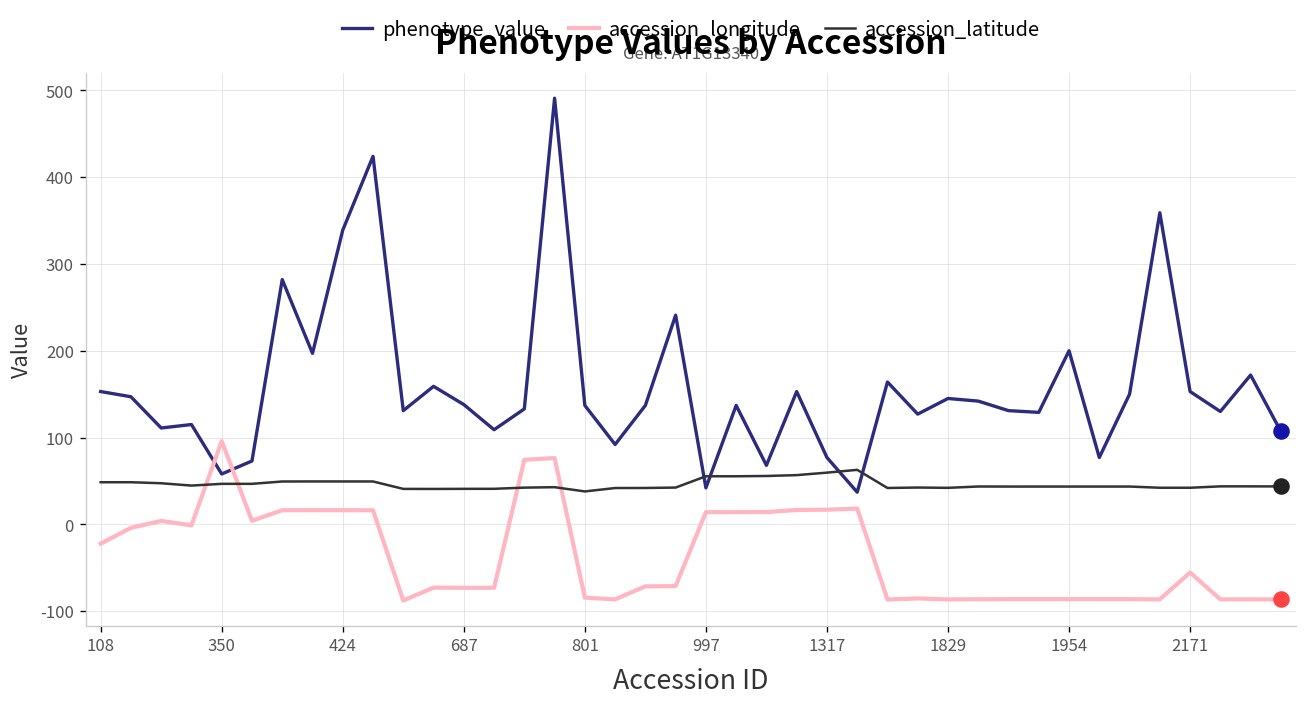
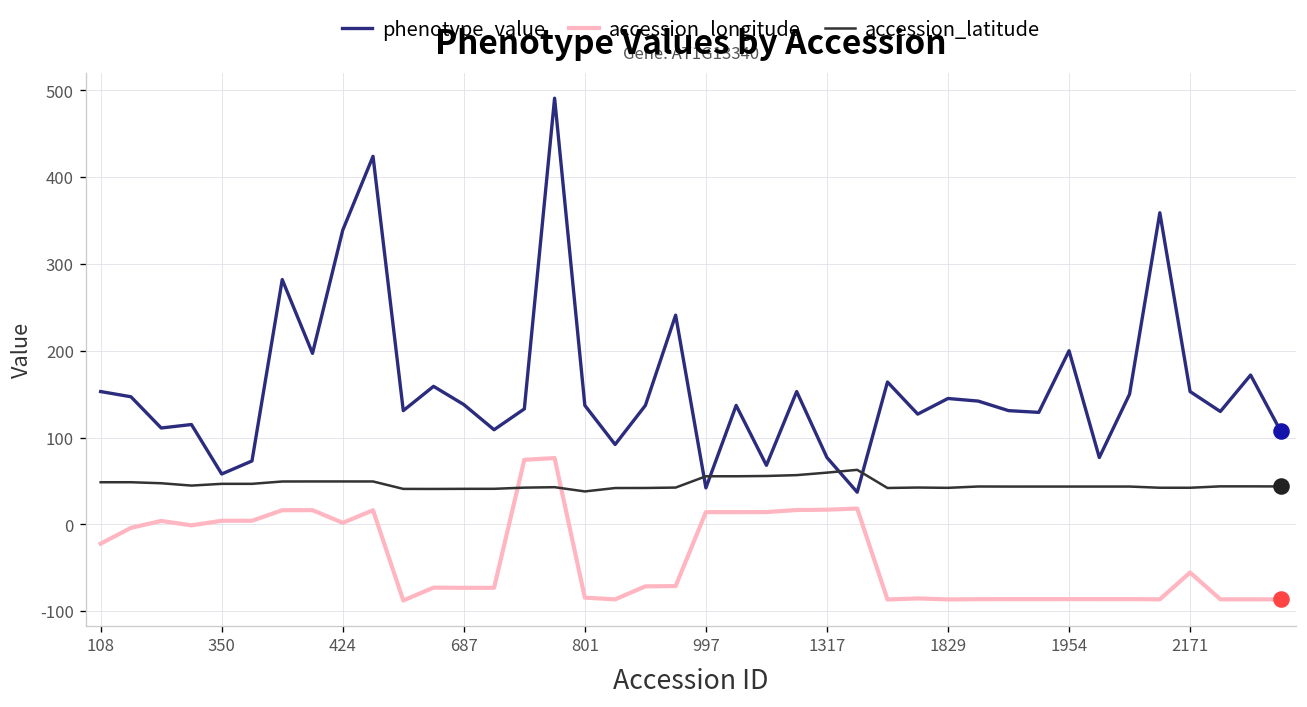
accession_longitude, 350: 100 -> 0
accession_longitude, 424: 20 -> 0
